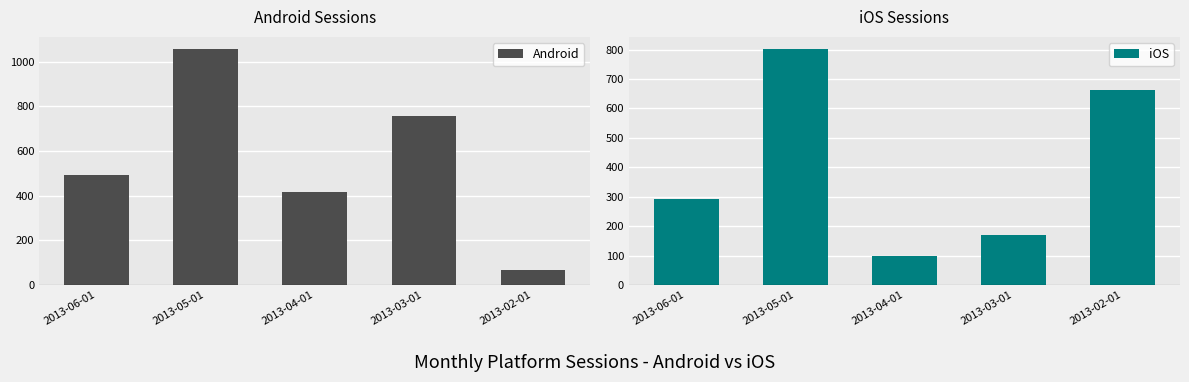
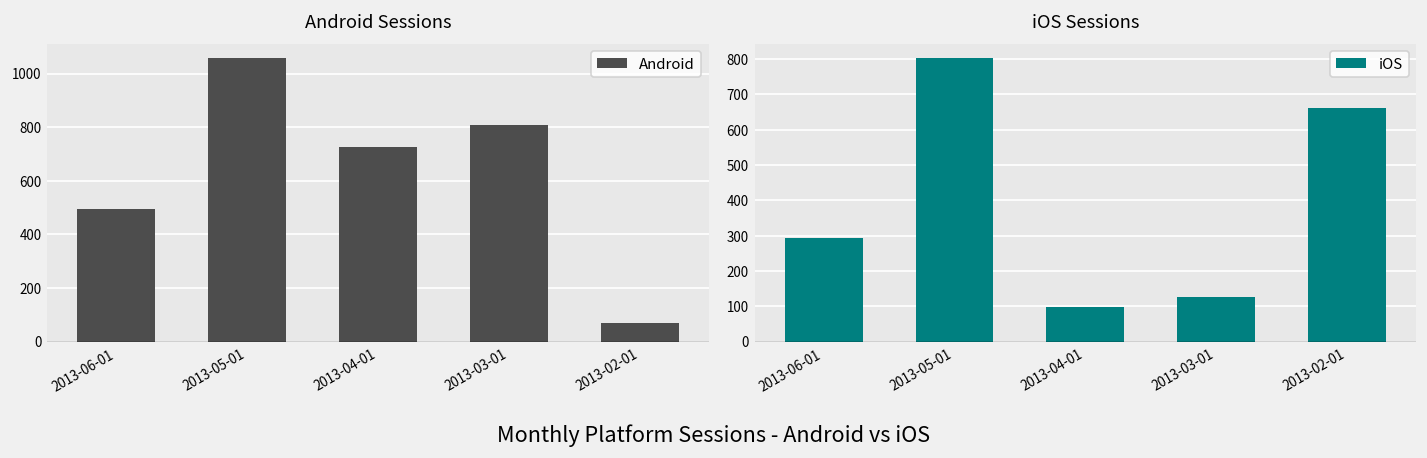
Android Sessions, 2013-04-01: 420 -> 730
Android Sessions, 2013-03-01: 760 -> 810
iOS Sessions, 2013-03-01: 170 -> 130
